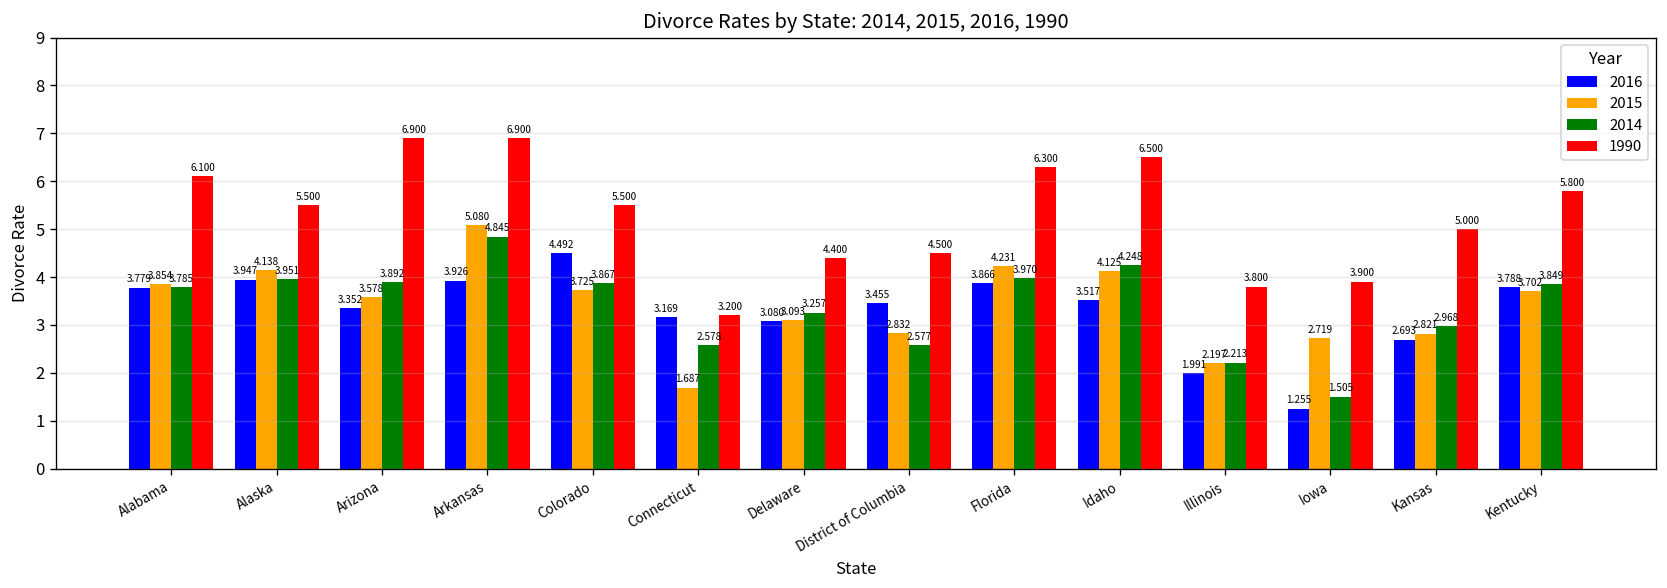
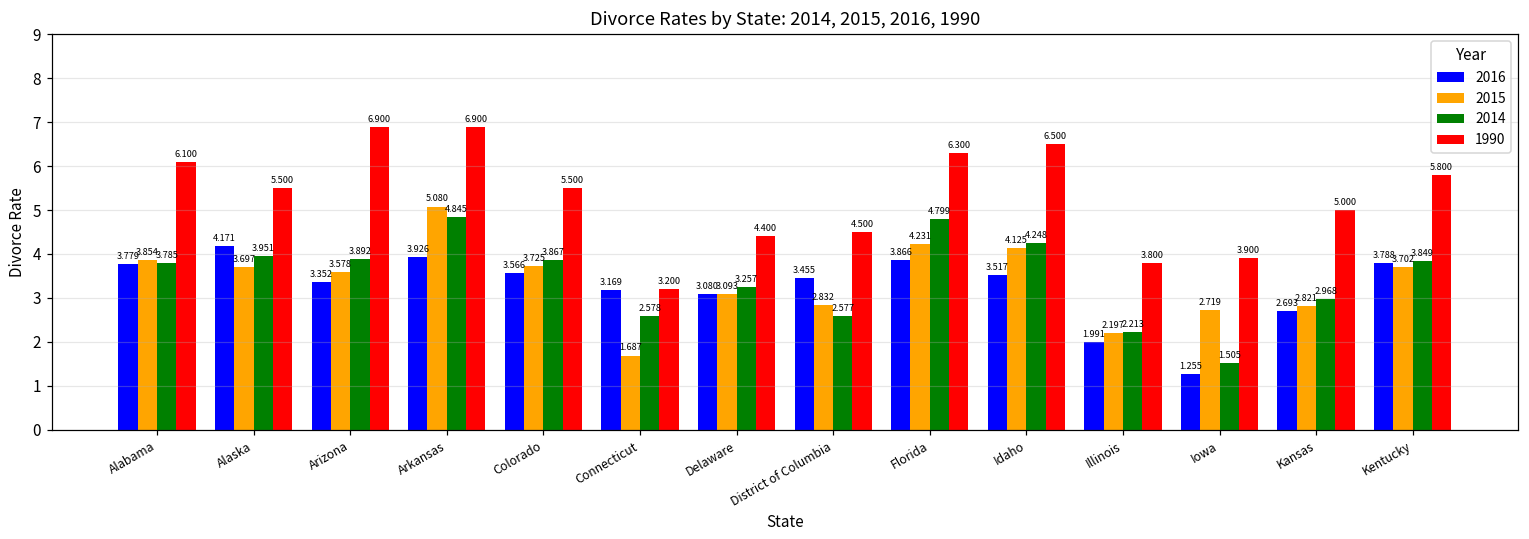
2016, Alaska: 3.947 -> 4.171
2015, Alaska: 4.138 -> 3.697
2016, Colorado: 4.492 -> 3.566
2014, Florida: 3.970 -> 4.799
